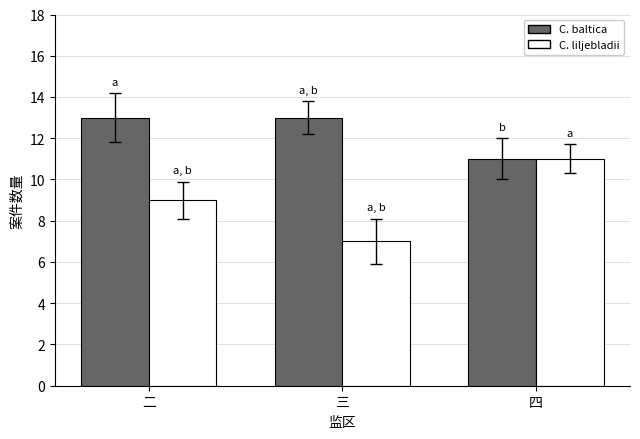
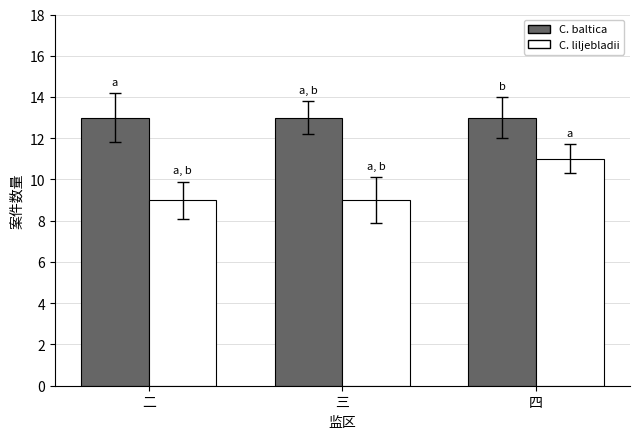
C. liljebladii, 三: 7 -> 9
C. baltica, 四: 11 -> 13
